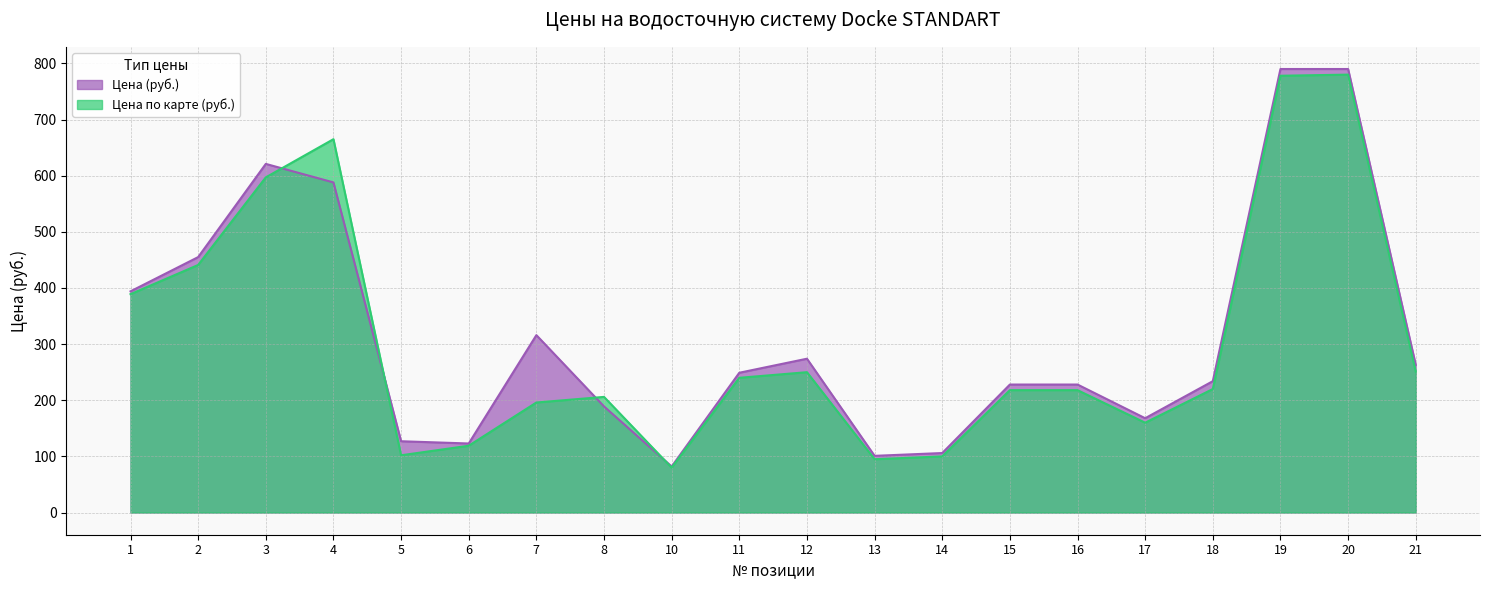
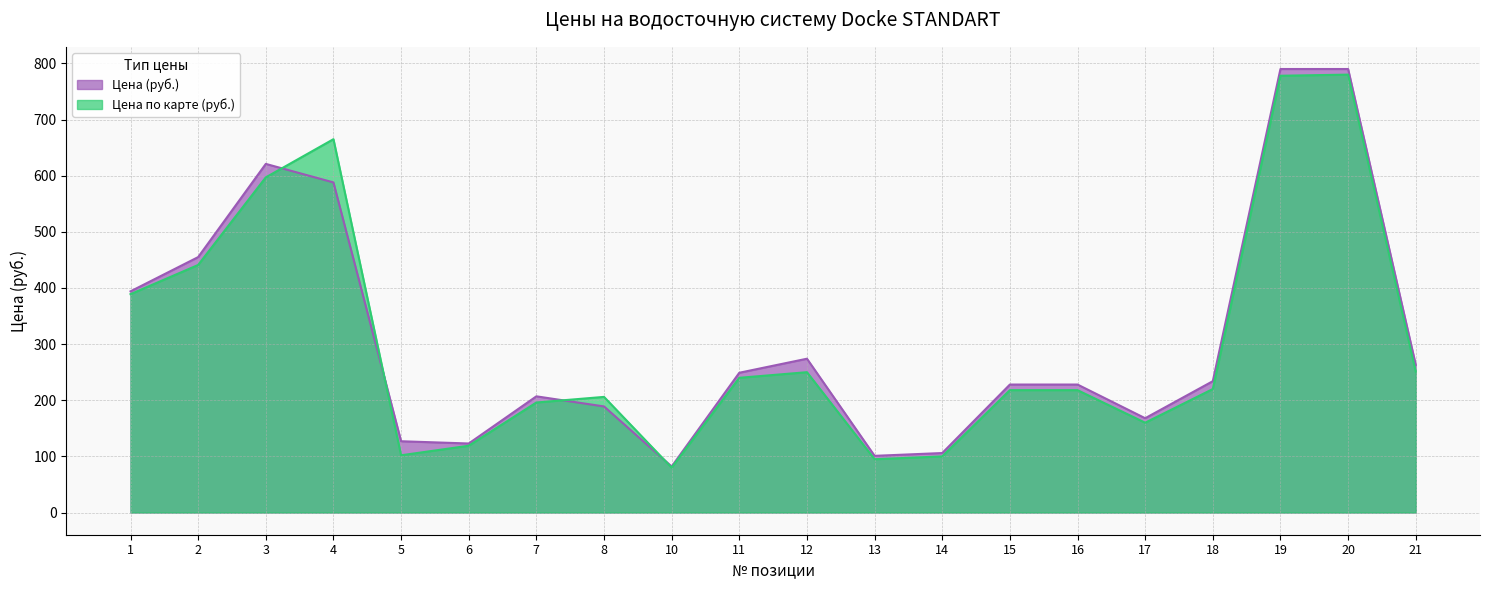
Цена (руб.), 7: 320 -> 210
